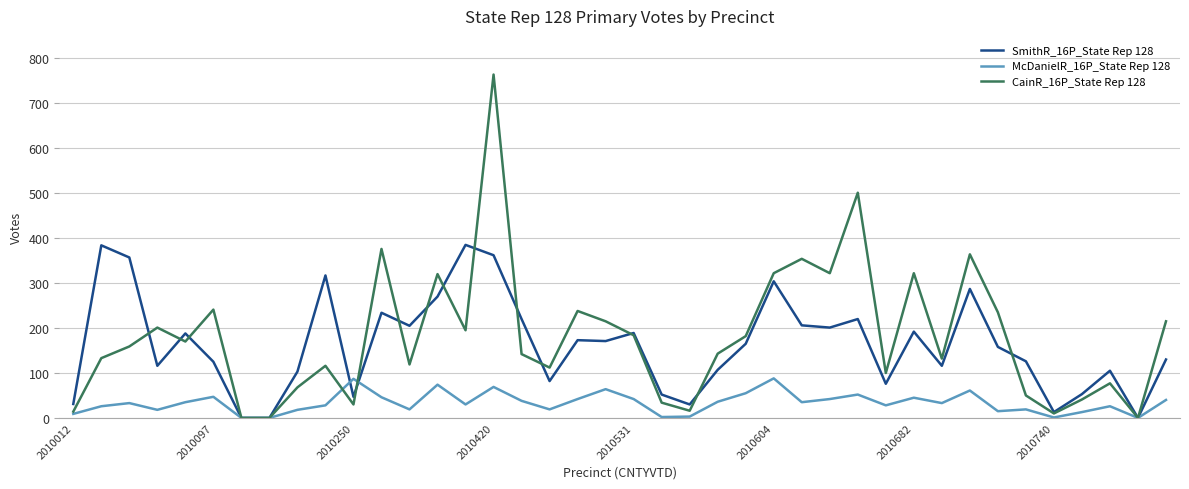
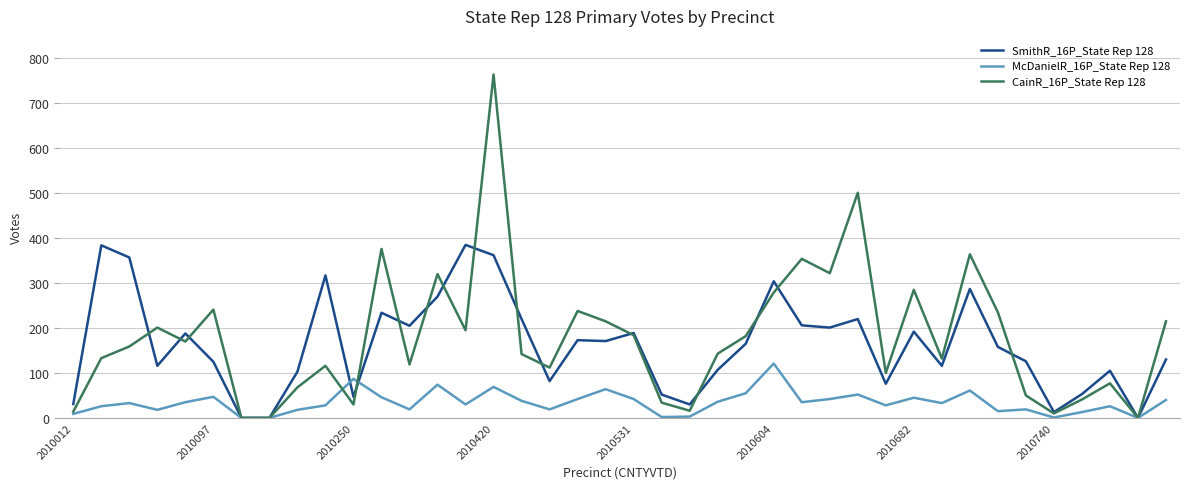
McDanielR_16P_State Rep 128, 2010604: 90 -> 120
CainR_16P_State Rep 128, 2010604: 320 -> 280
CainR_16P_State Rep 128, 2010682: 320 -> 290
